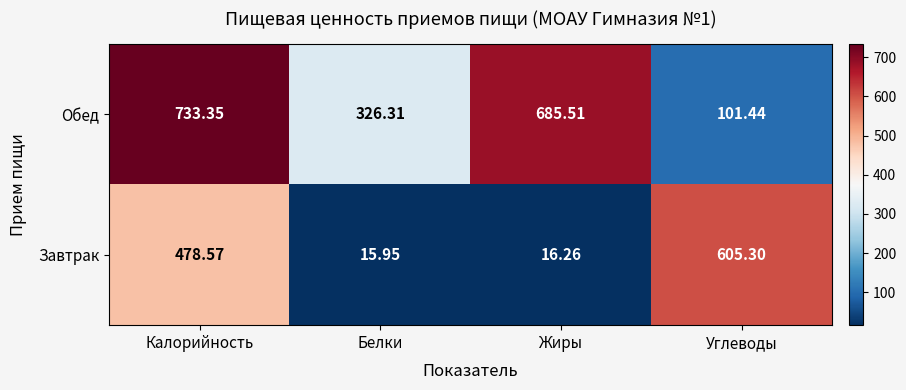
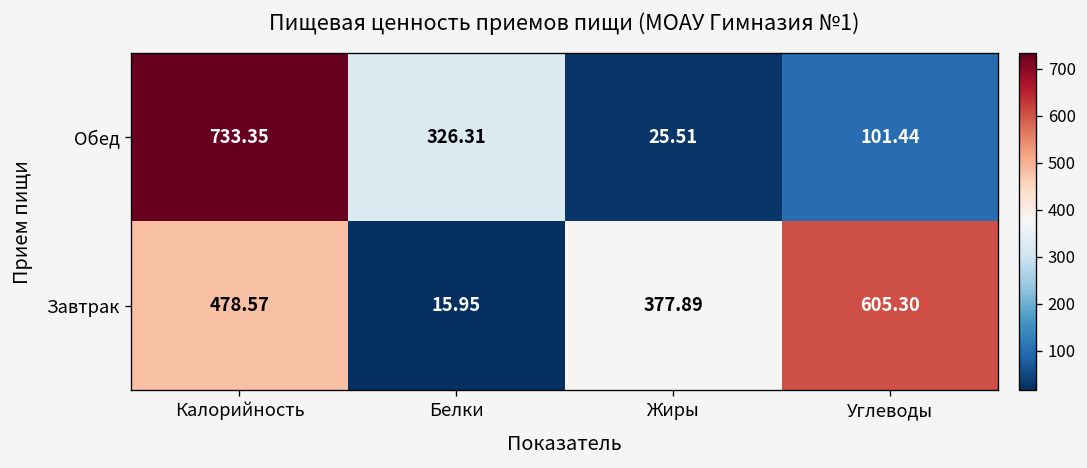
Обед, Жиры: 685.51 -> 25.51
Завтрак, Жиры: 16.26 -> 377.89
